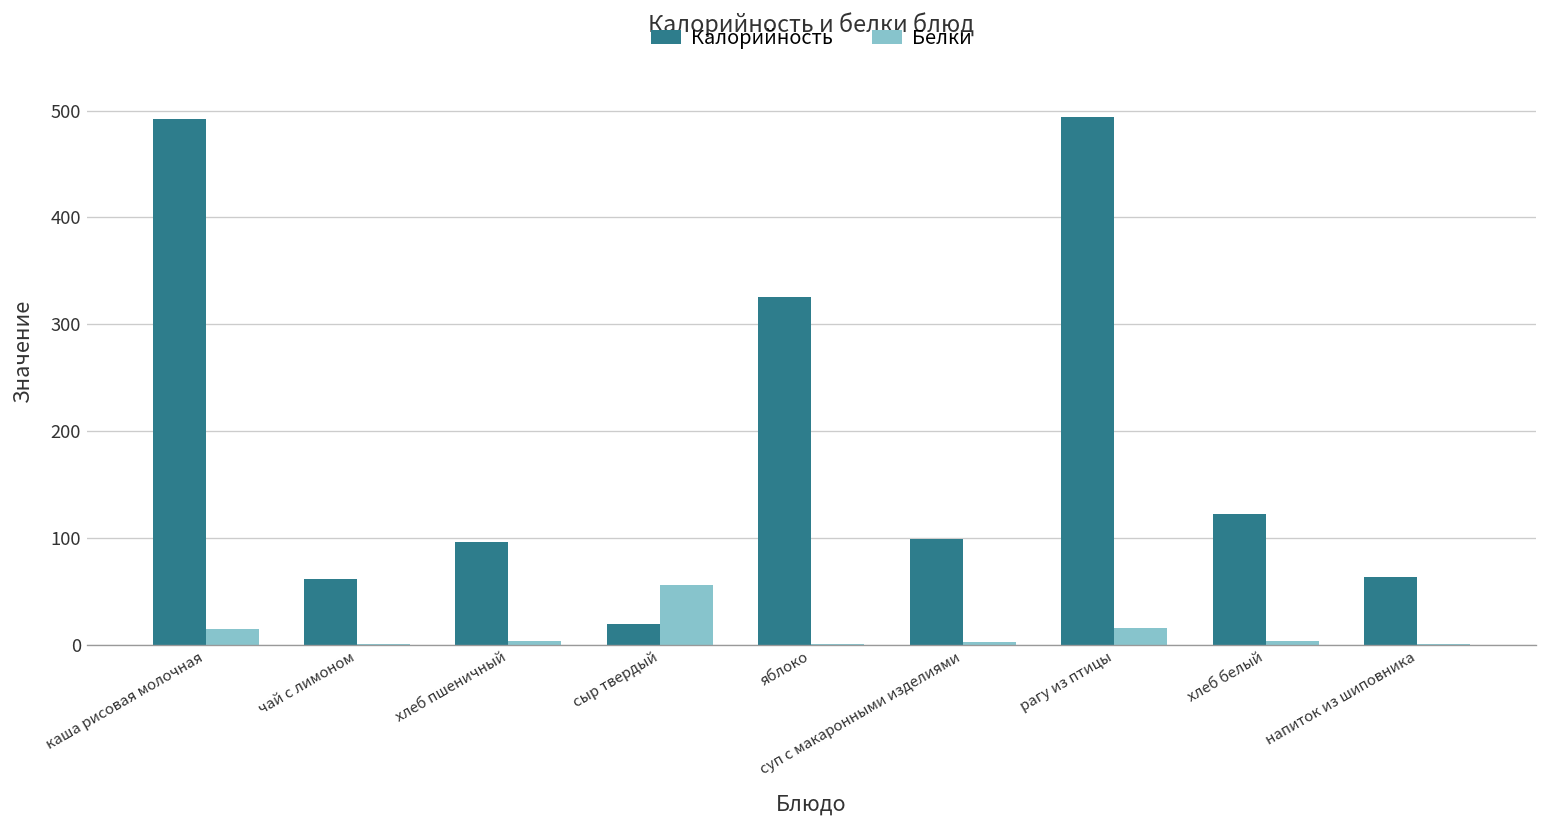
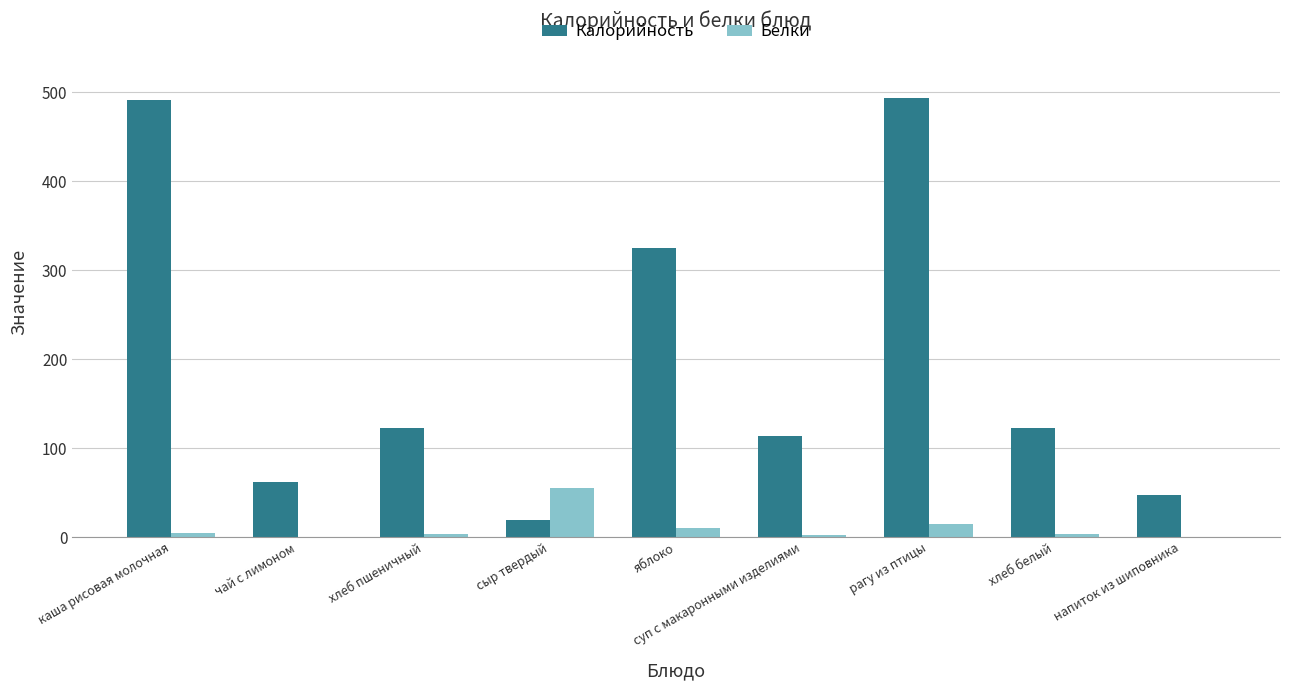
Белки, каша рисовая молочная: 14 -> 5
Калорийность, хлеб пшеничный: 100 -> 120
Белки, яблоко: 0 -> 10
Калорийность, суп с макаронными изделиями: 100 -> 110
Калорийность, напиток из шиповника: 60 -> 50
